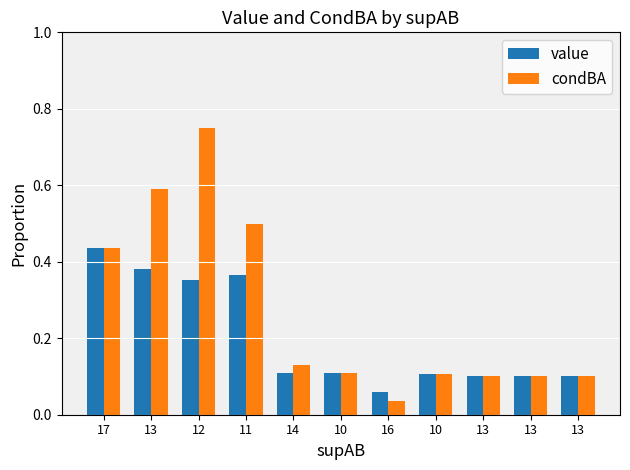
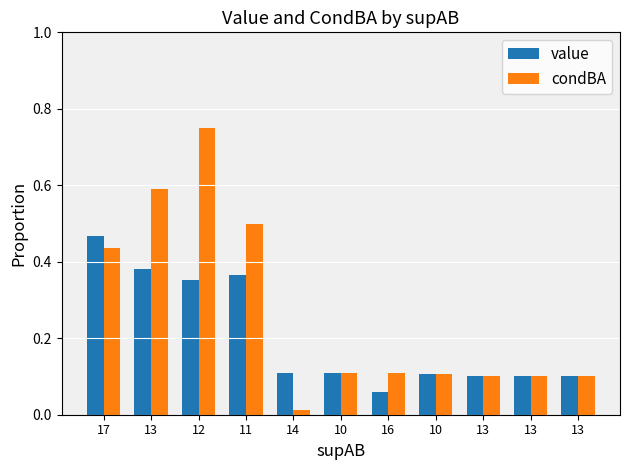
value, 17: 0.44 -> 0.47
condBA, 14: 0.13 -> 0.01
condBA, 16: 0.04 -> 0.11
